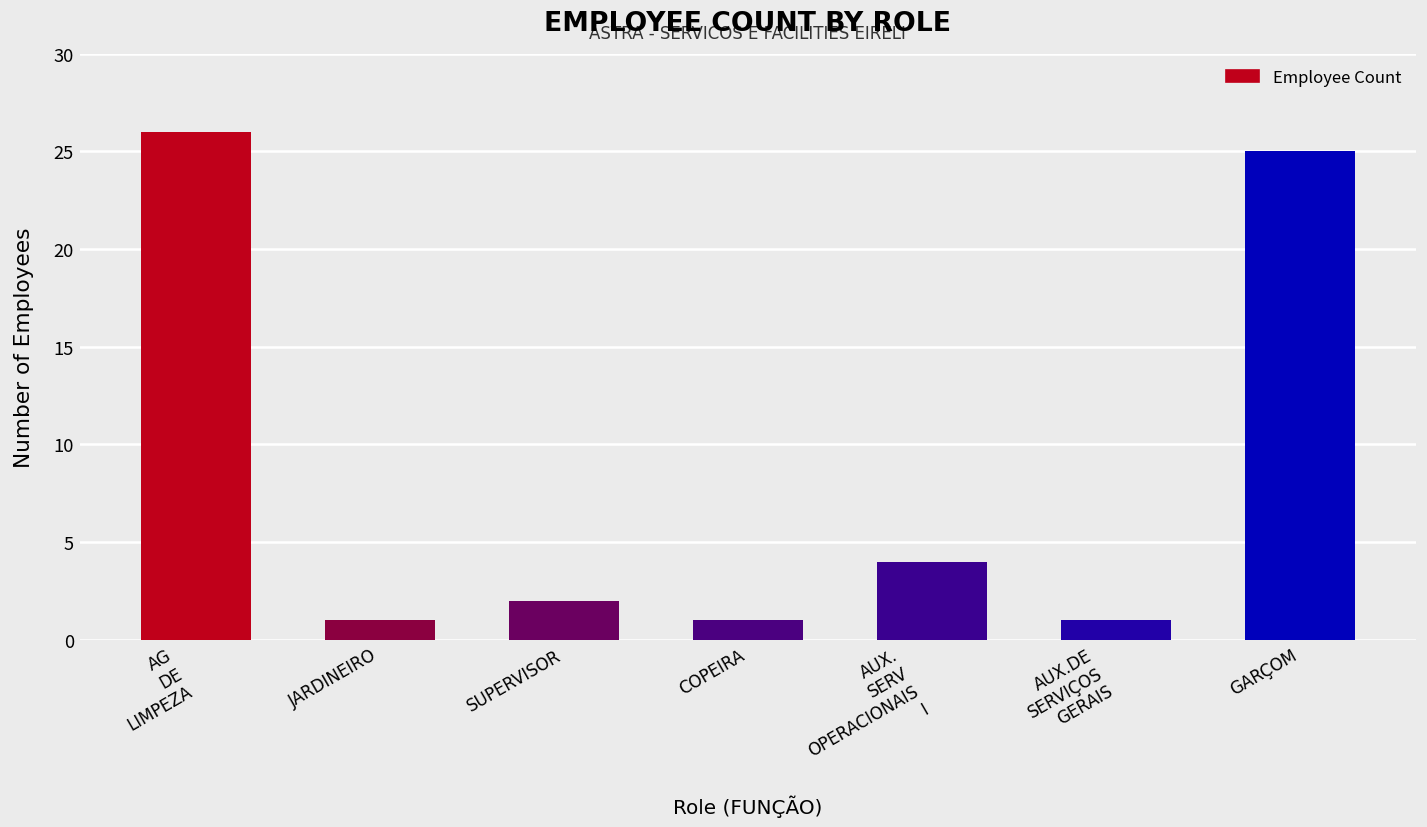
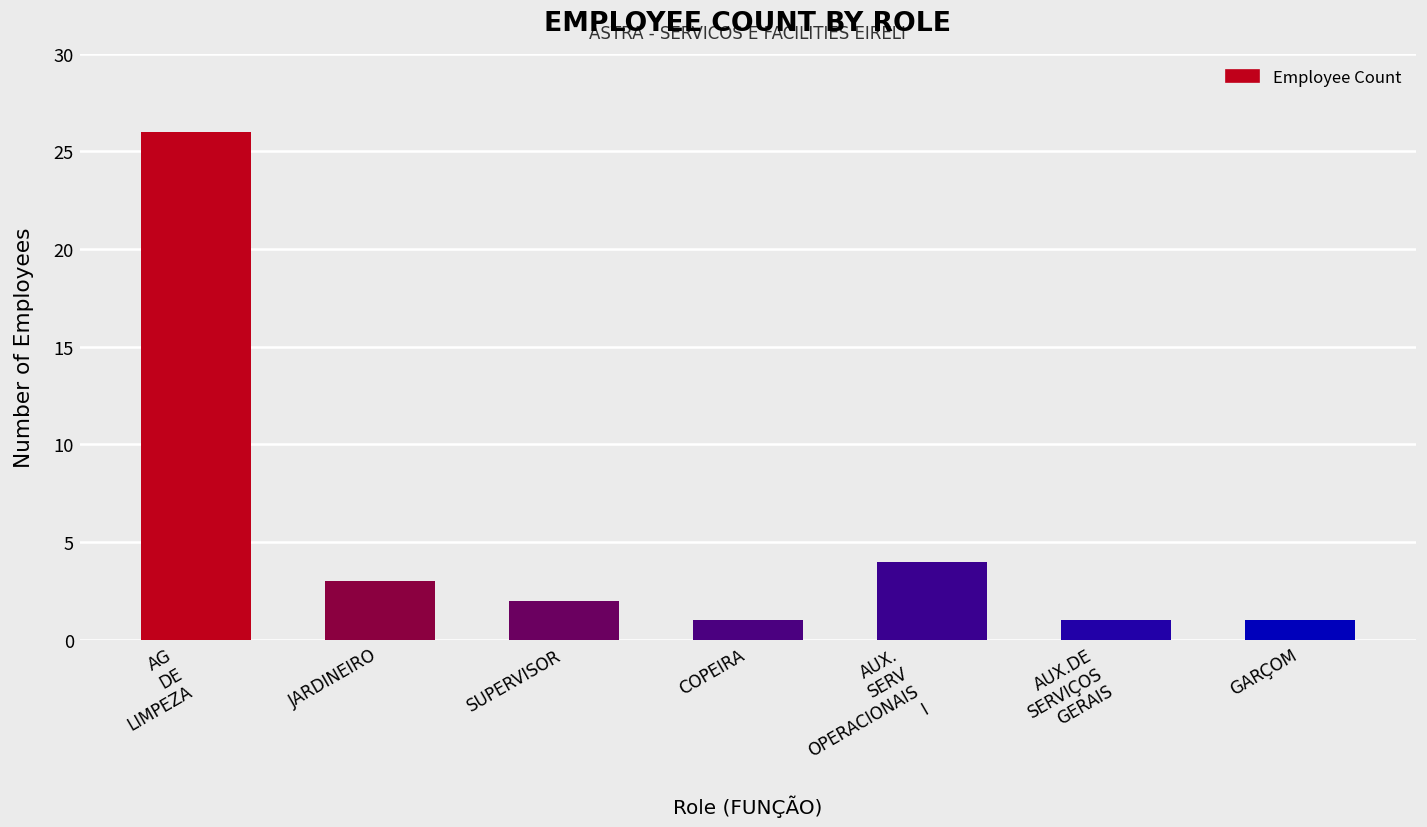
JARDINEIRO: 1 -> 3
GARÇOM: 25 -> 1
